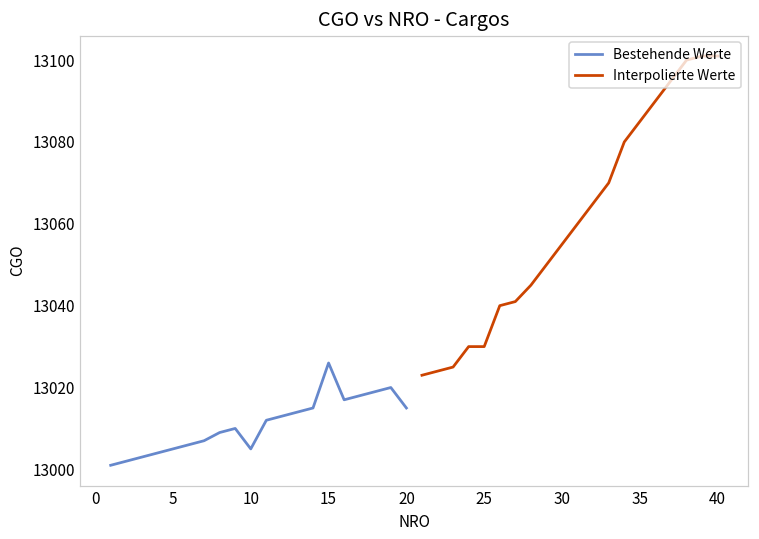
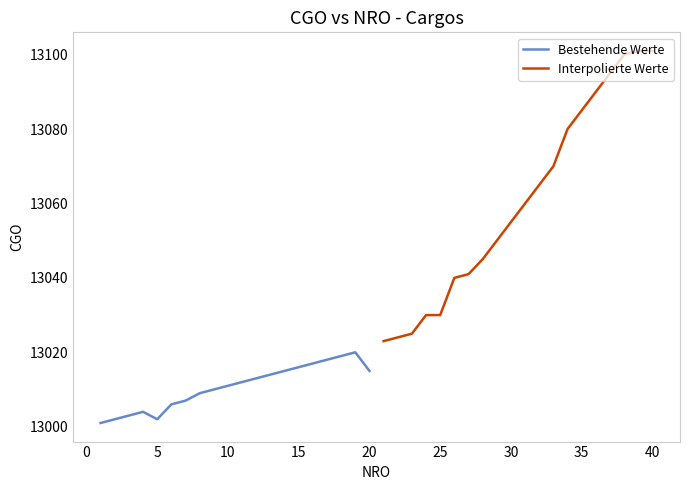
Bestehende Werte, 5: 13005 -> 13002
Bestehende Werte, 10: 13005 -> 13011
Bestehende Werte, 15: 13026 -> 13016
